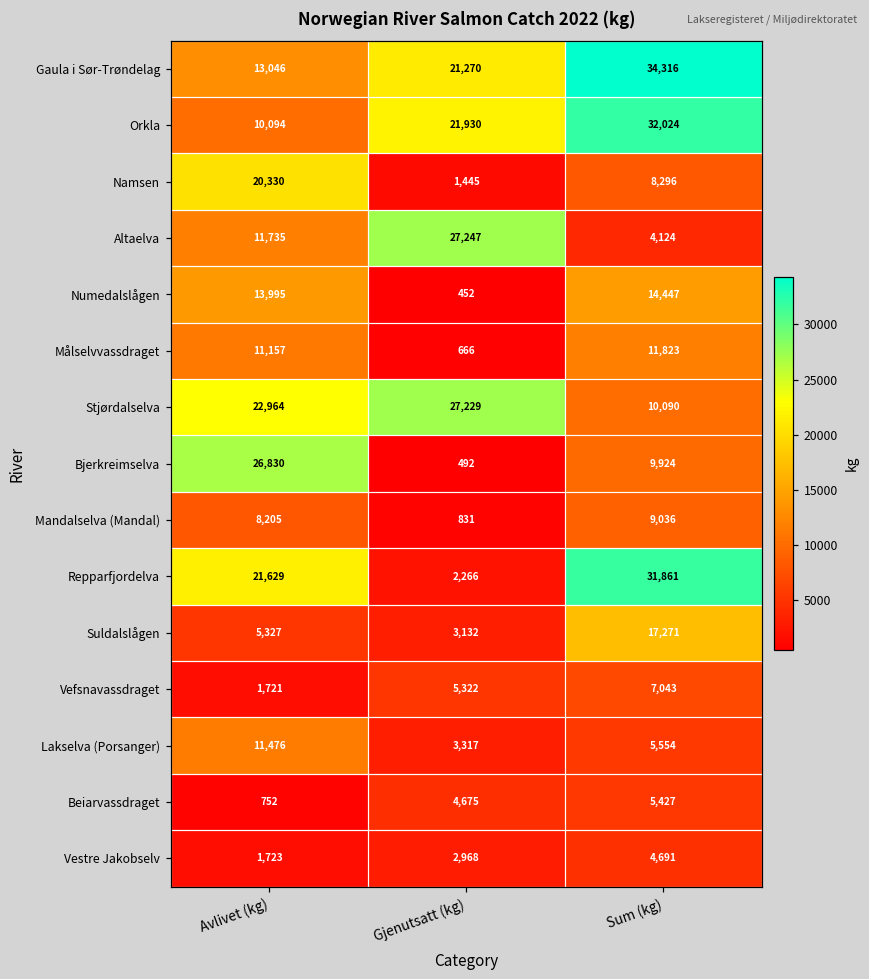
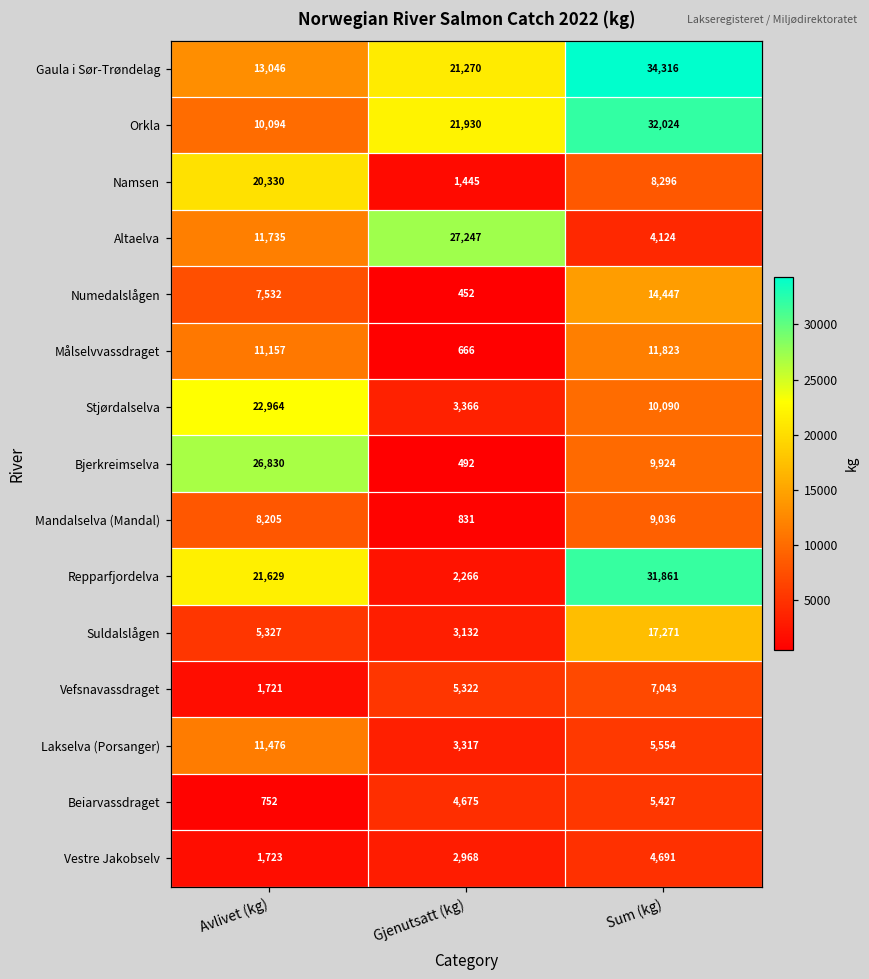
Numedalslågen, Avlivet (kg): 13,995 -> 7,532
Stjørdalselva, Gjenutsatt (kg): 27,229 -> 3,366
